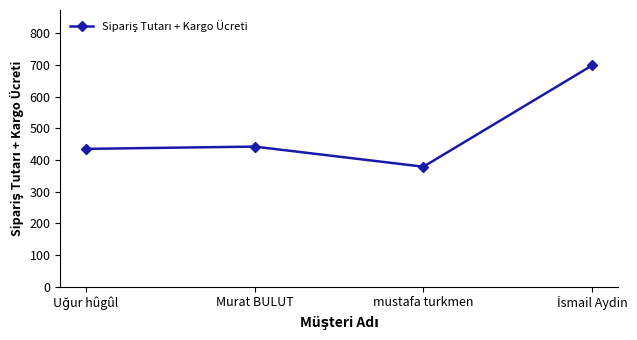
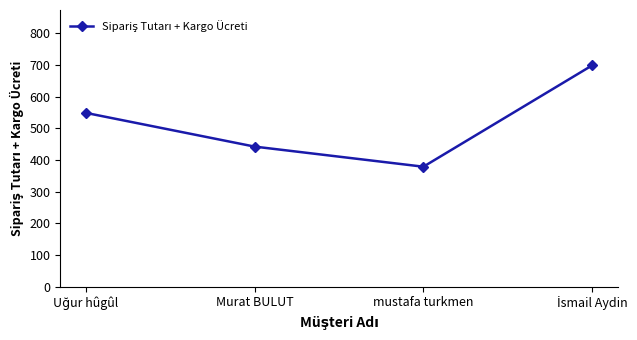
Uğur hûgûl: 440 -> 550
